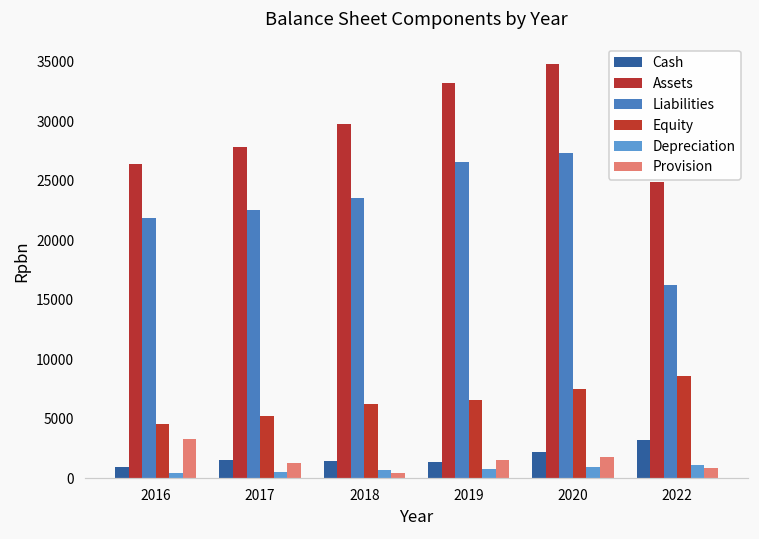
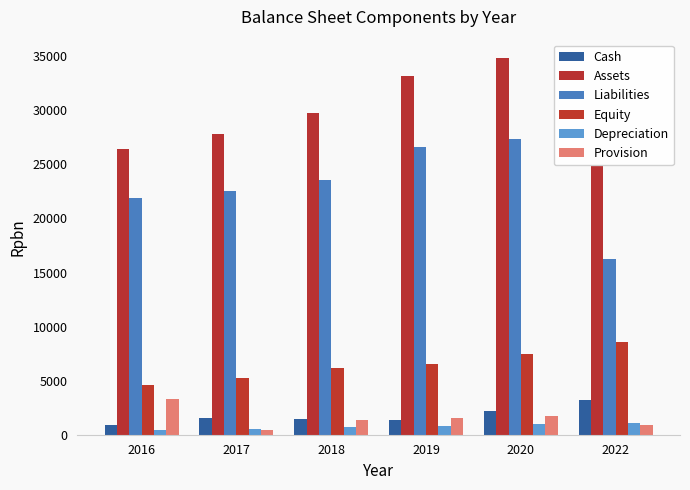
Provision, 2017: 1300 -> 400
Provision, 2018: 500 -> 1400
